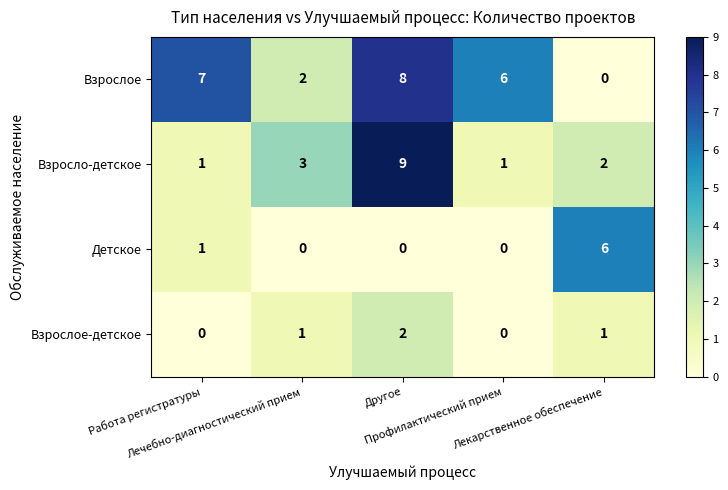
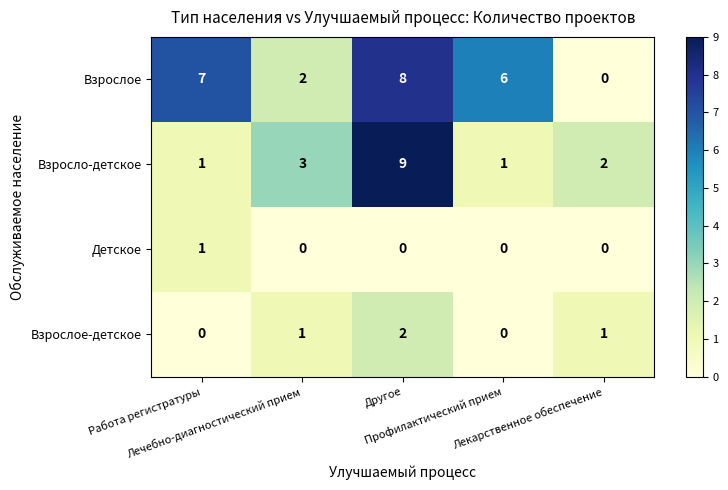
Детское, Лекарственное обеспечение: 6 -> 0
